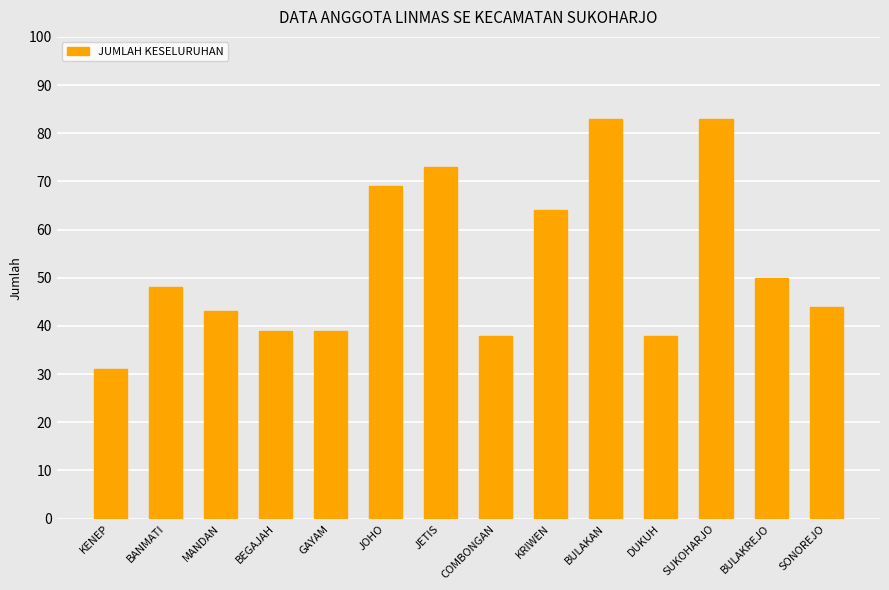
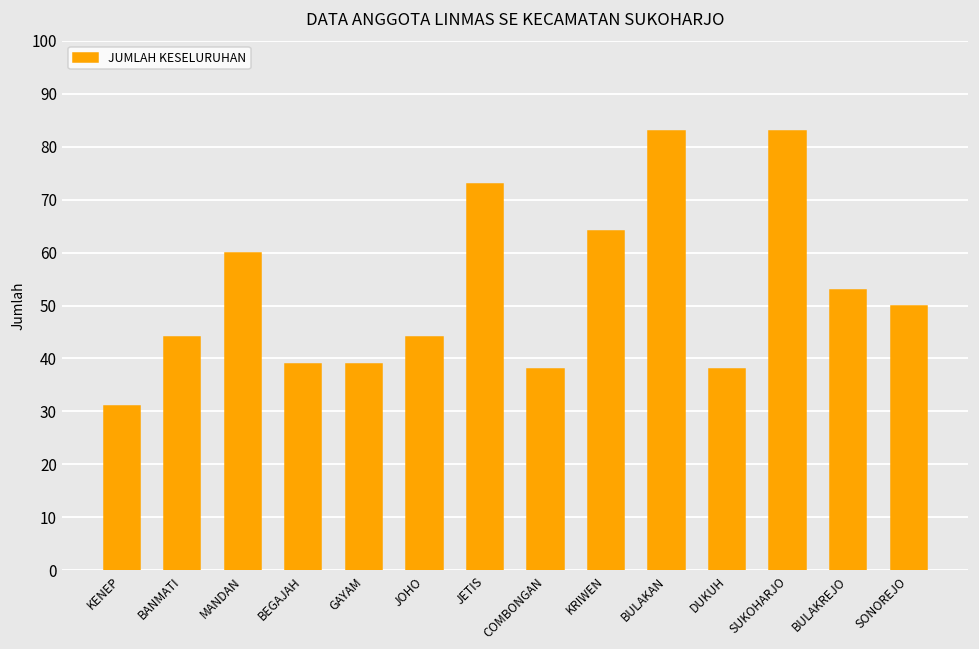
BANMATI: 48 -> 44
MANDAN: 43 -> 60
JOHO: 69 -> 44
BULAKREJO: 50 -> 53
SONOREJO: 44 -> 50
